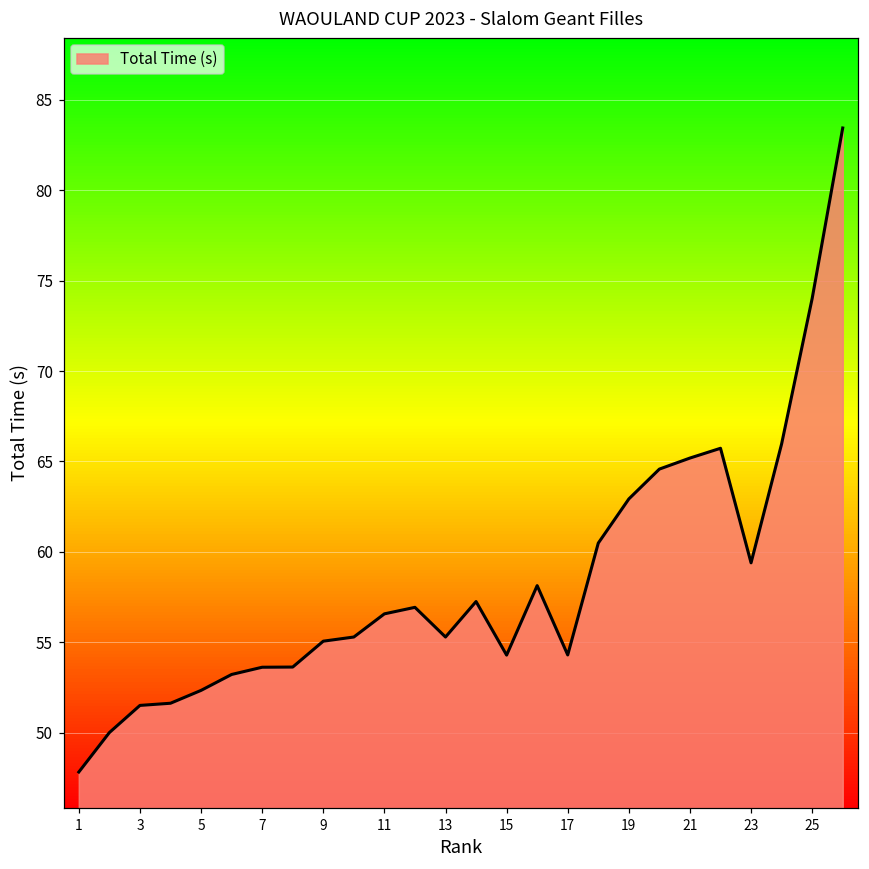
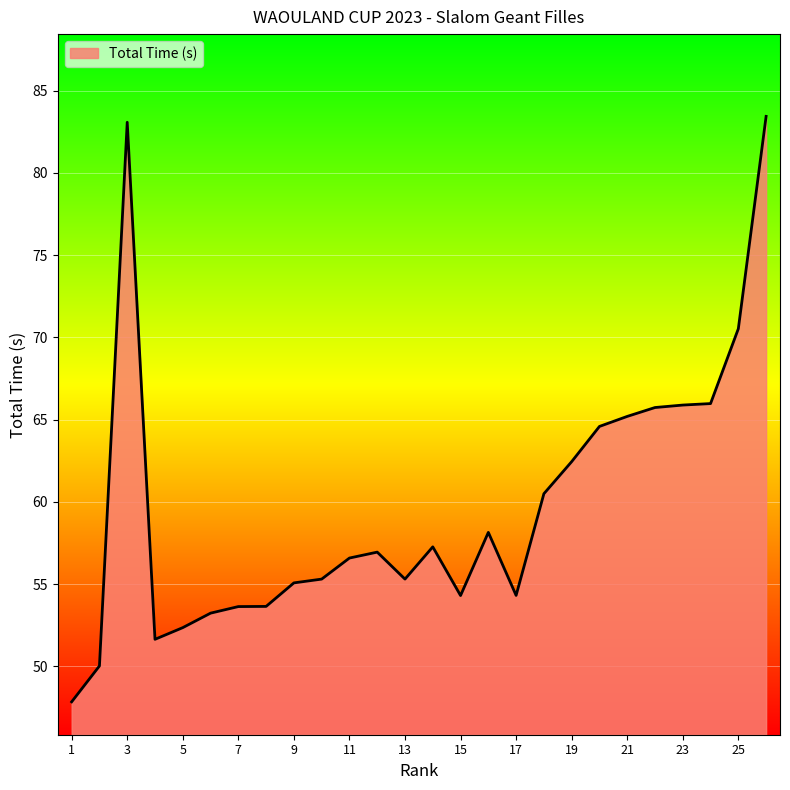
3: 51.5 -> 83.1
19: 62.9 -> 62.4
23: 59.4 -> 65.9
25: 74.0 -> 70.5
